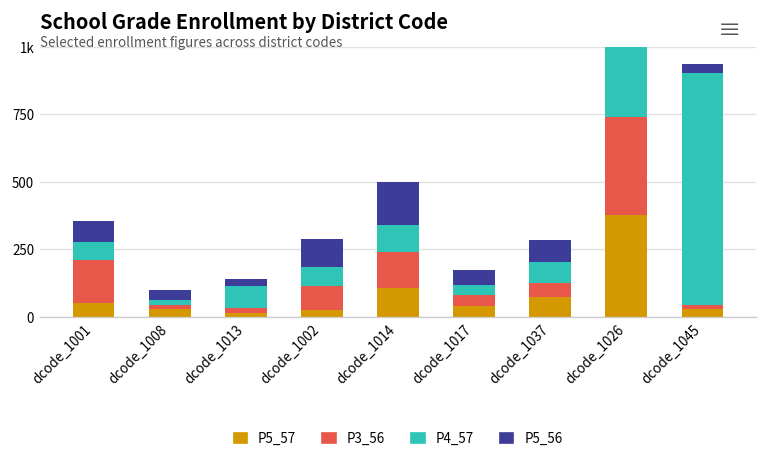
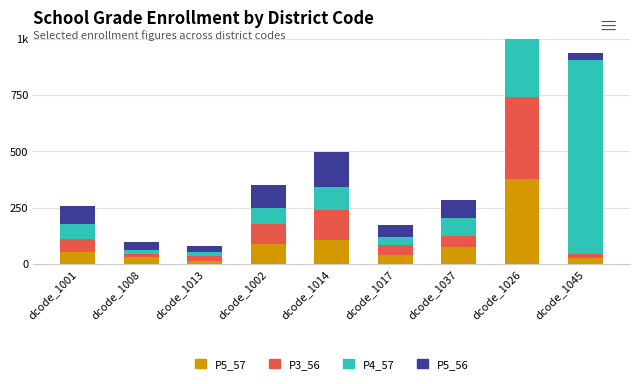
P3_56, dcode_1001: 160 -> 60
P4_57, dcode_1013: 80 -> 20
P5_57, dcode_1002: 30 -> 90
